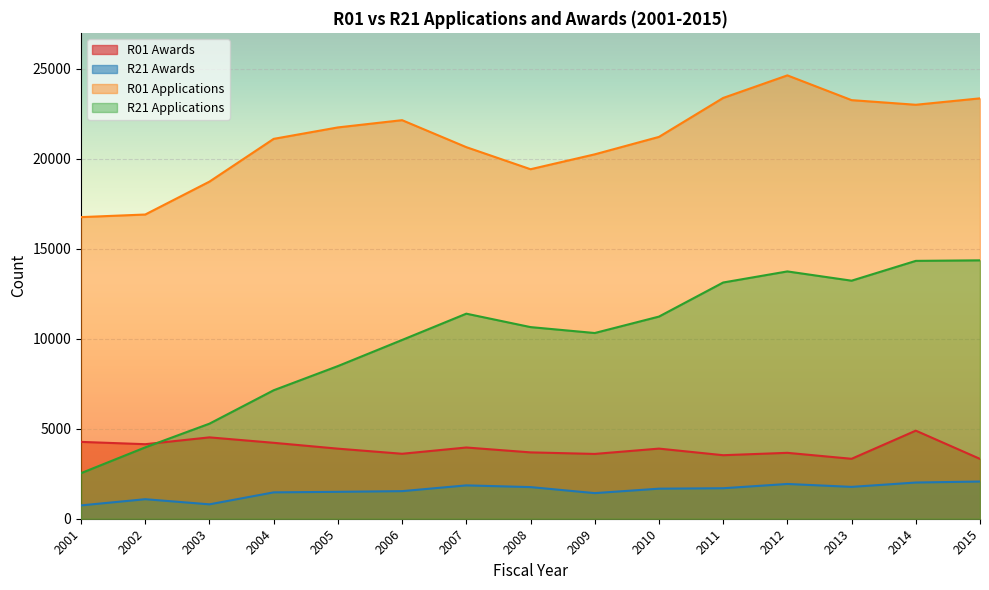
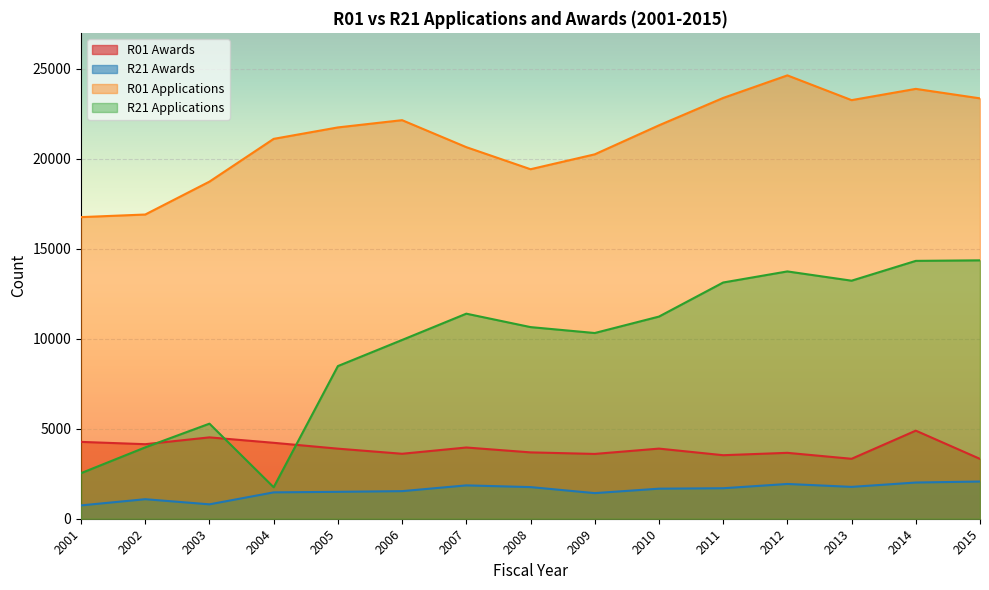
R21 Applications, 2004: 7100 -> 1700
R01 Applications, 2010: 21200 -> 21900
R01 Applications, 2014: 23000 -> 23900
